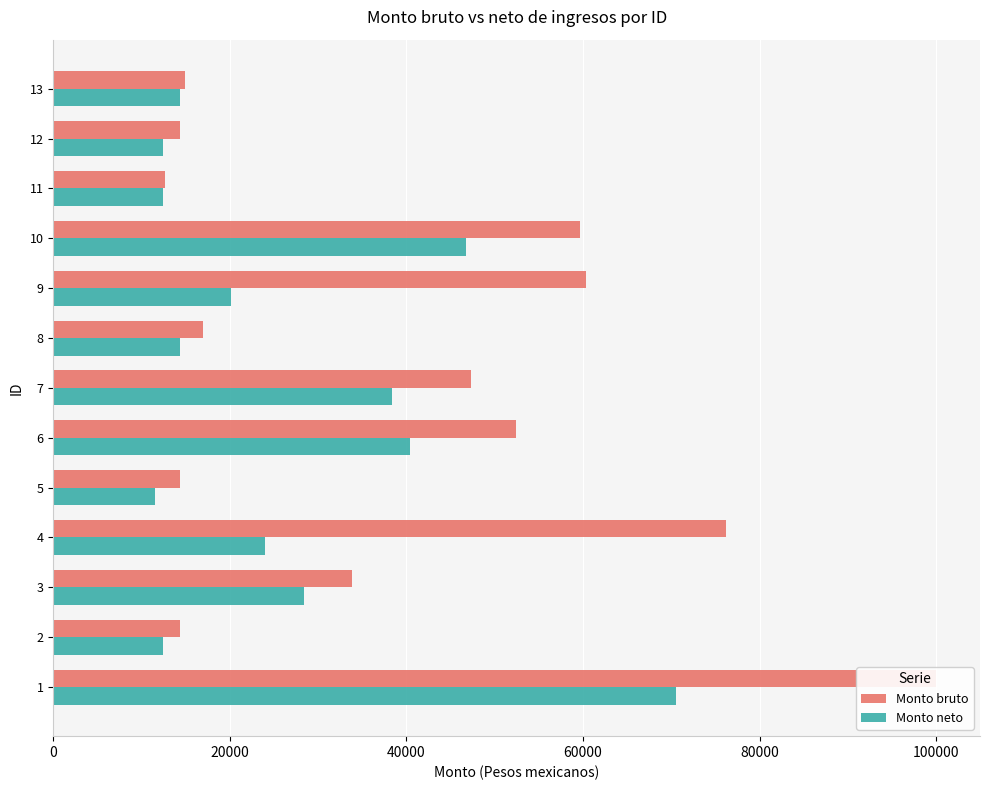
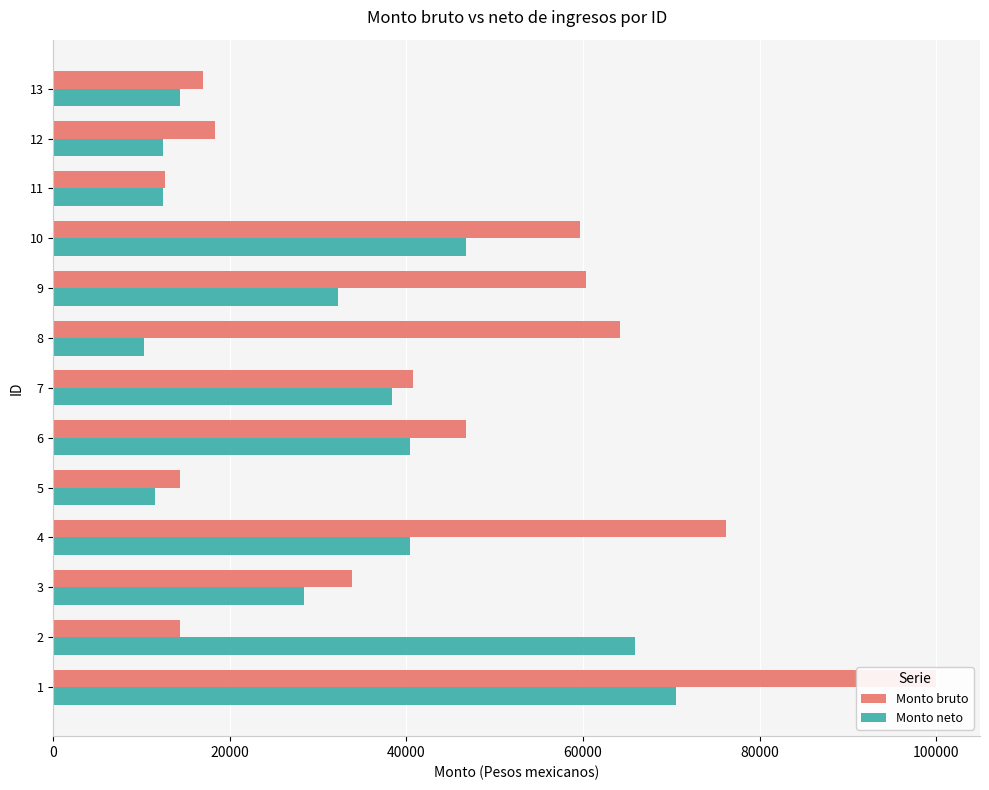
Monto bruto, 13: 15000 -> 17000
Monto bruto, 12: 14000 -> 18000
Monto neto, 9: 20000 -> 32000
Monto bruto, 8: 17000 -> 64000
Monto neto, 8: 14000 -> 10000
Monto bruto, 7: 47000 -> 41000
Monto bruto, 6: 52000 -> 47000
Monto neto, 4: 24000 -> 40000
Monto neto, 2: 12000 -> 66000
